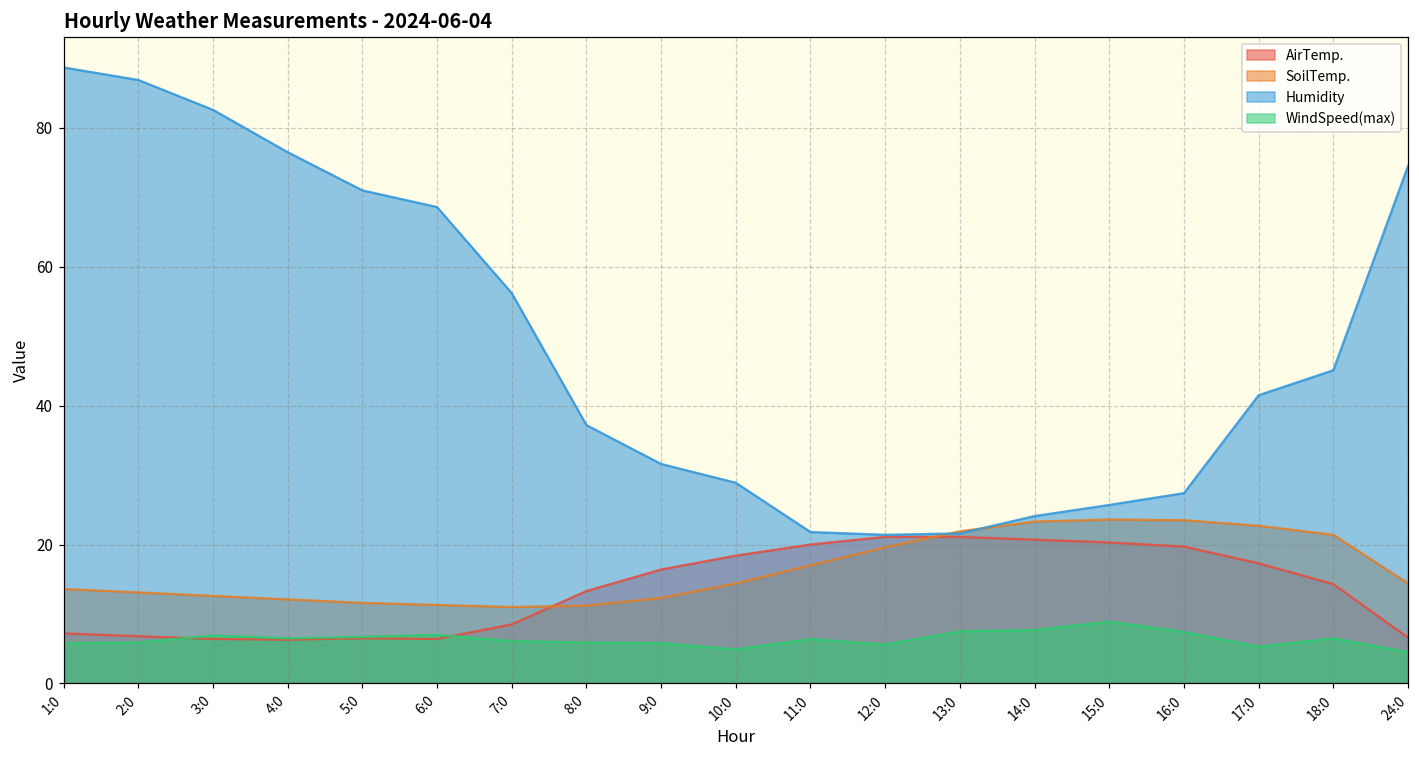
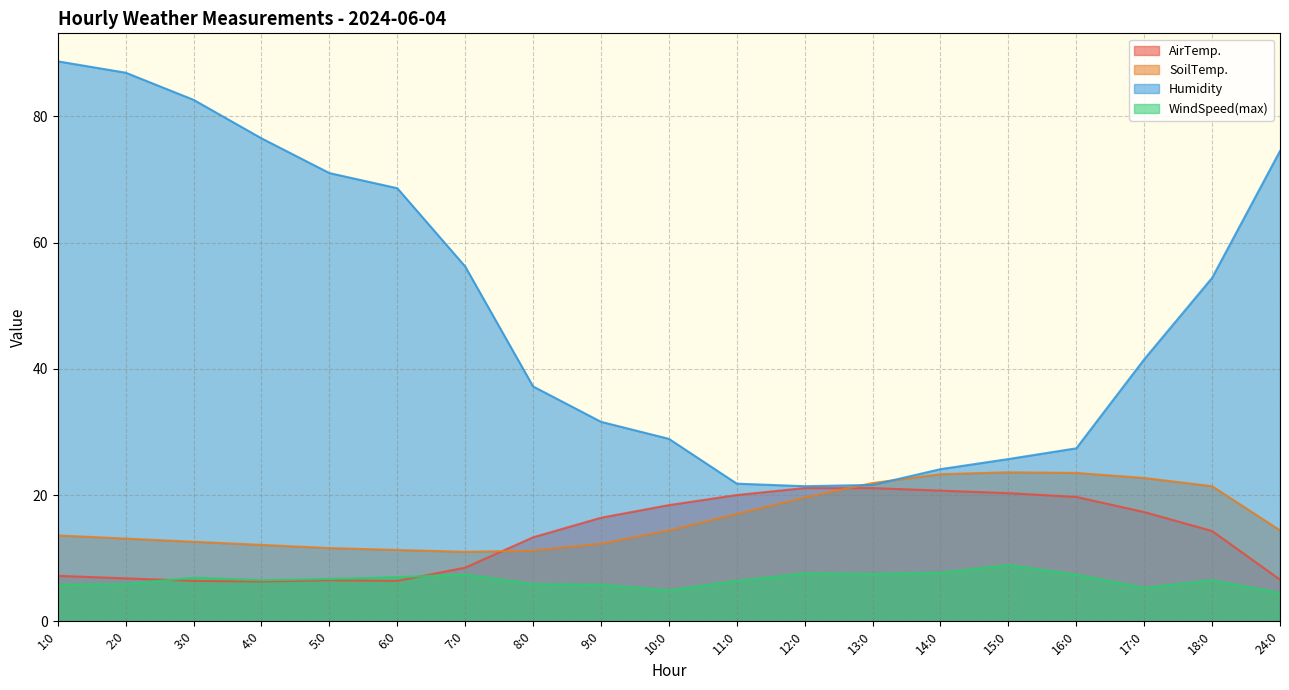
WindSpeed(max), 7:0: 6 -> 7
WindSpeed(max), 12:0: 6 -> 8
Humidity, 18:0: 45 -> 54
